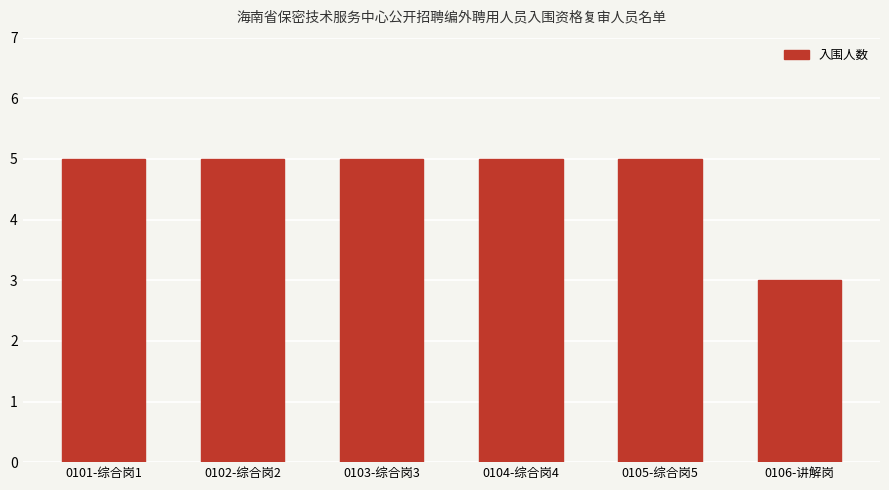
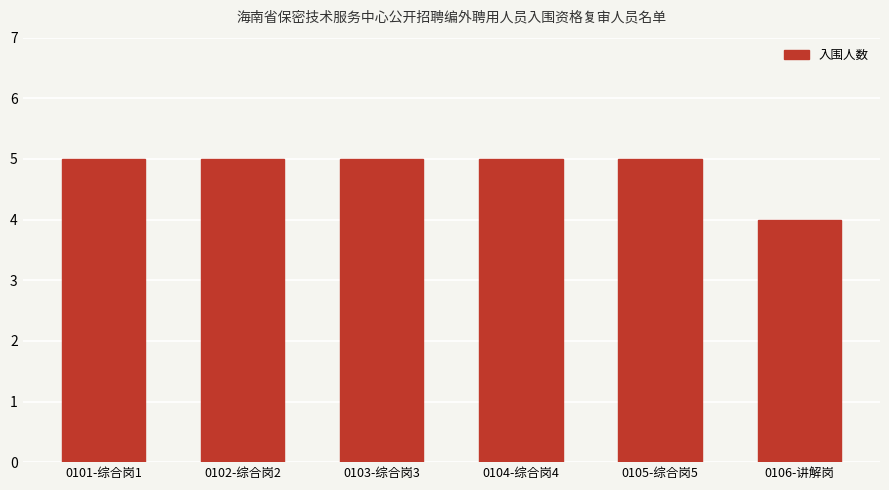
0106-讲解岗: 3 -> 4
